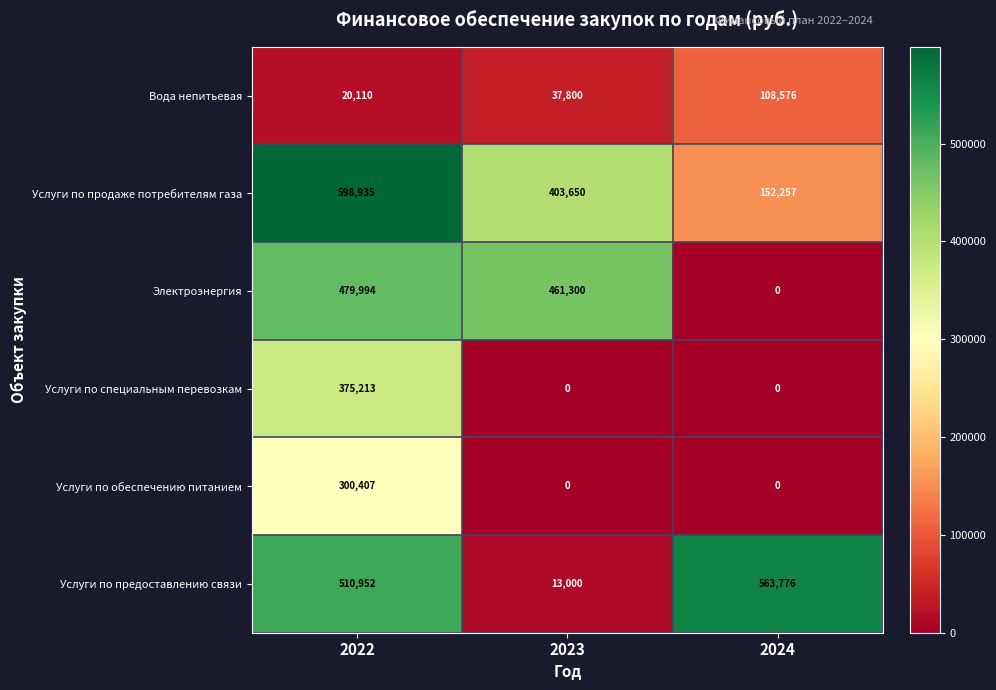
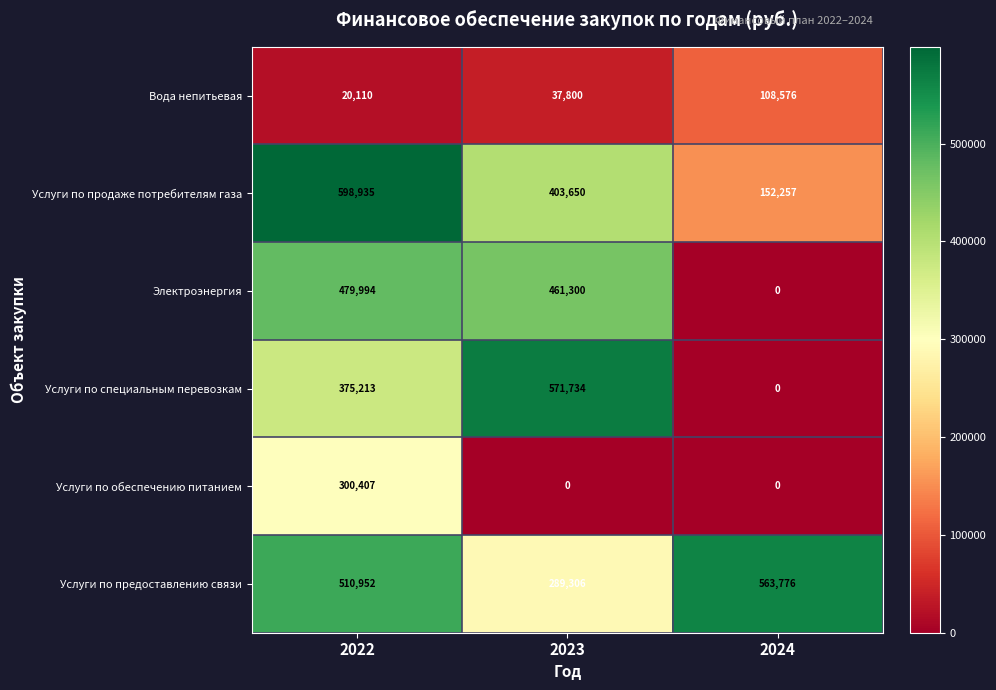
Услуги по специальным перевозкам, 2023: 0 -> 571,734
Услуги по предоставлению связи, 2023: 13,000 -> 289,306
